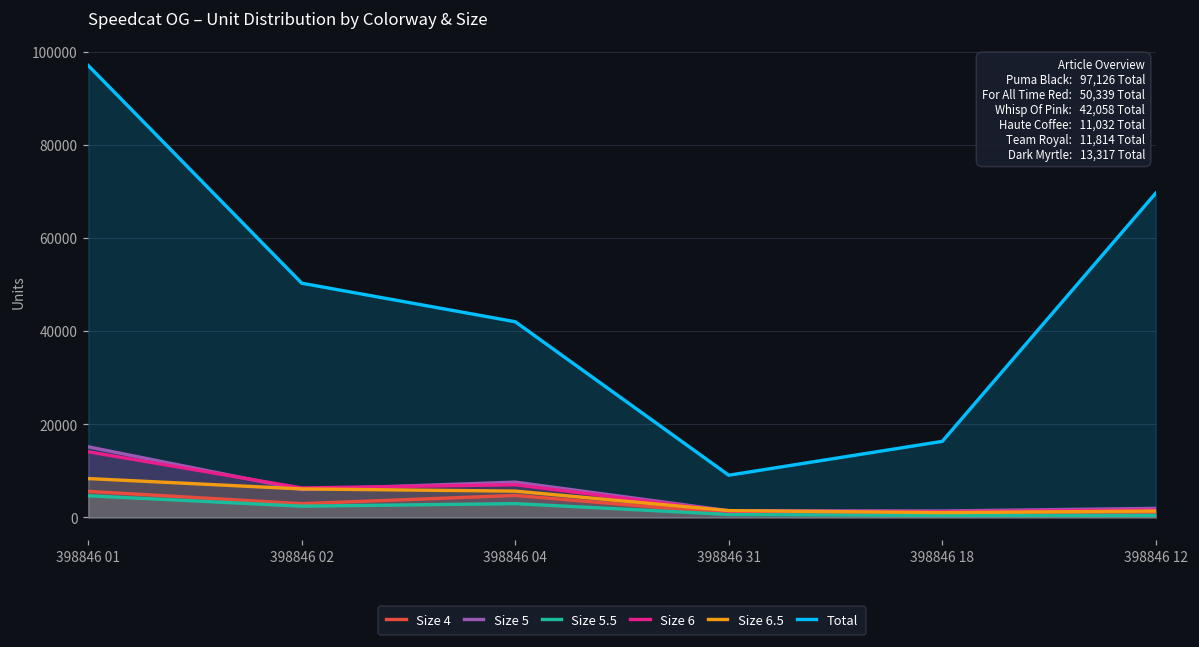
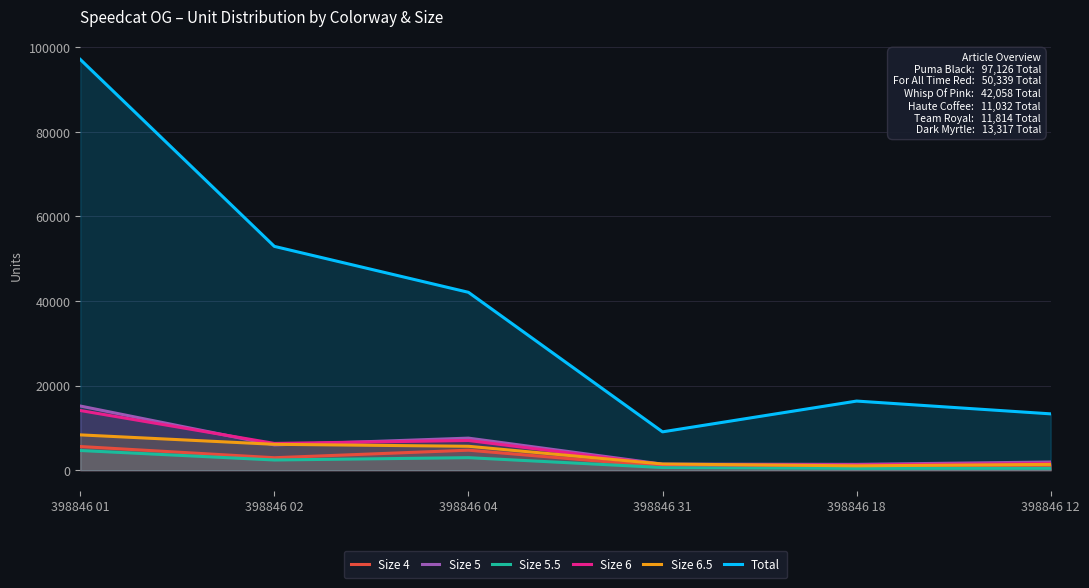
Total, 398846 02: 50000 -> 53000
Total, 398846 12: 70000 -> 13000
